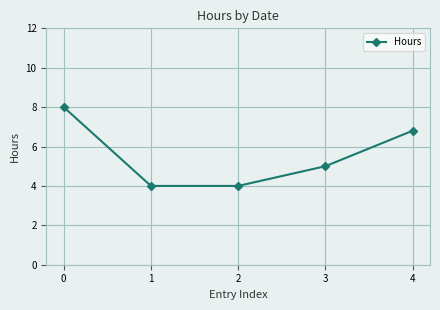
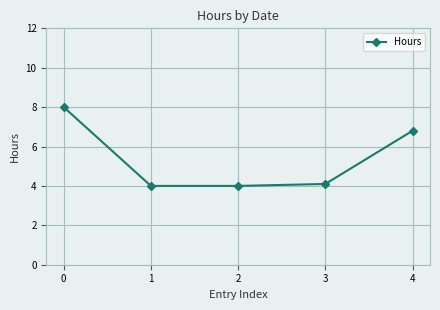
3: 5.0 -> 4.1
